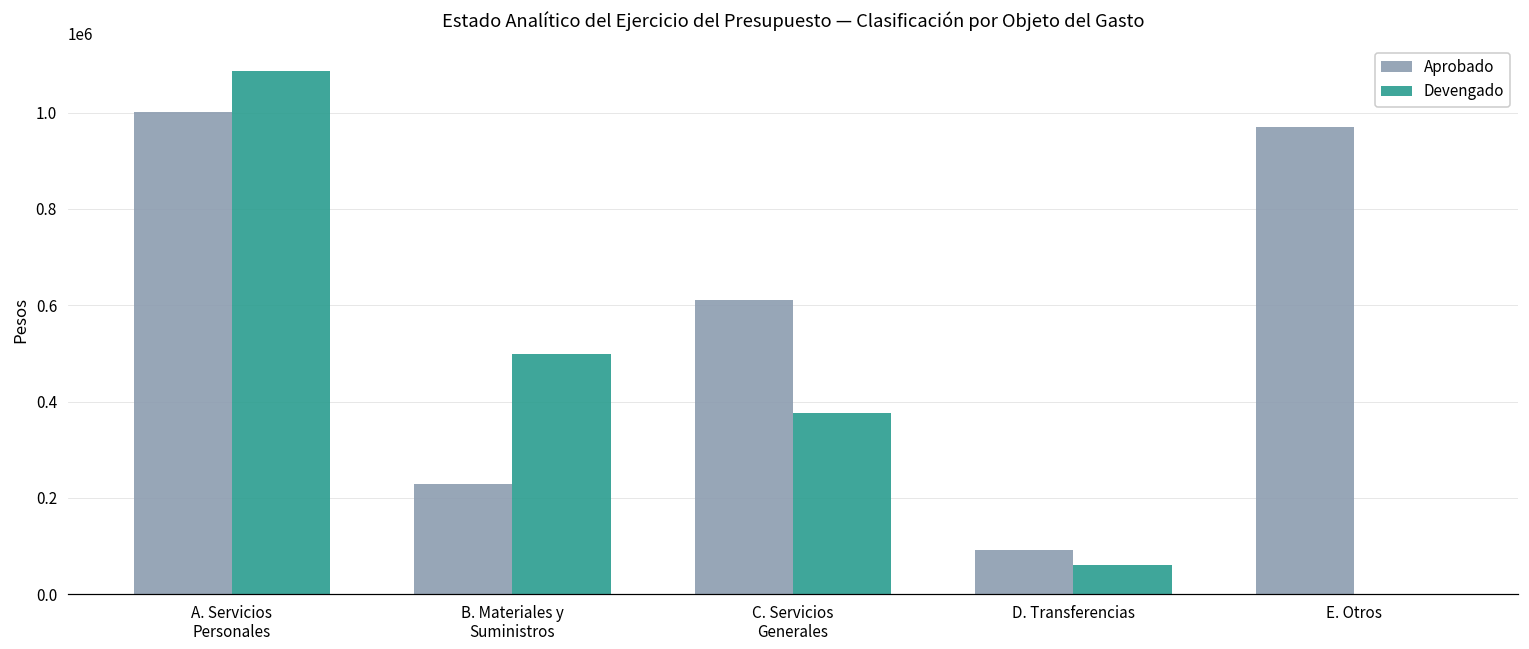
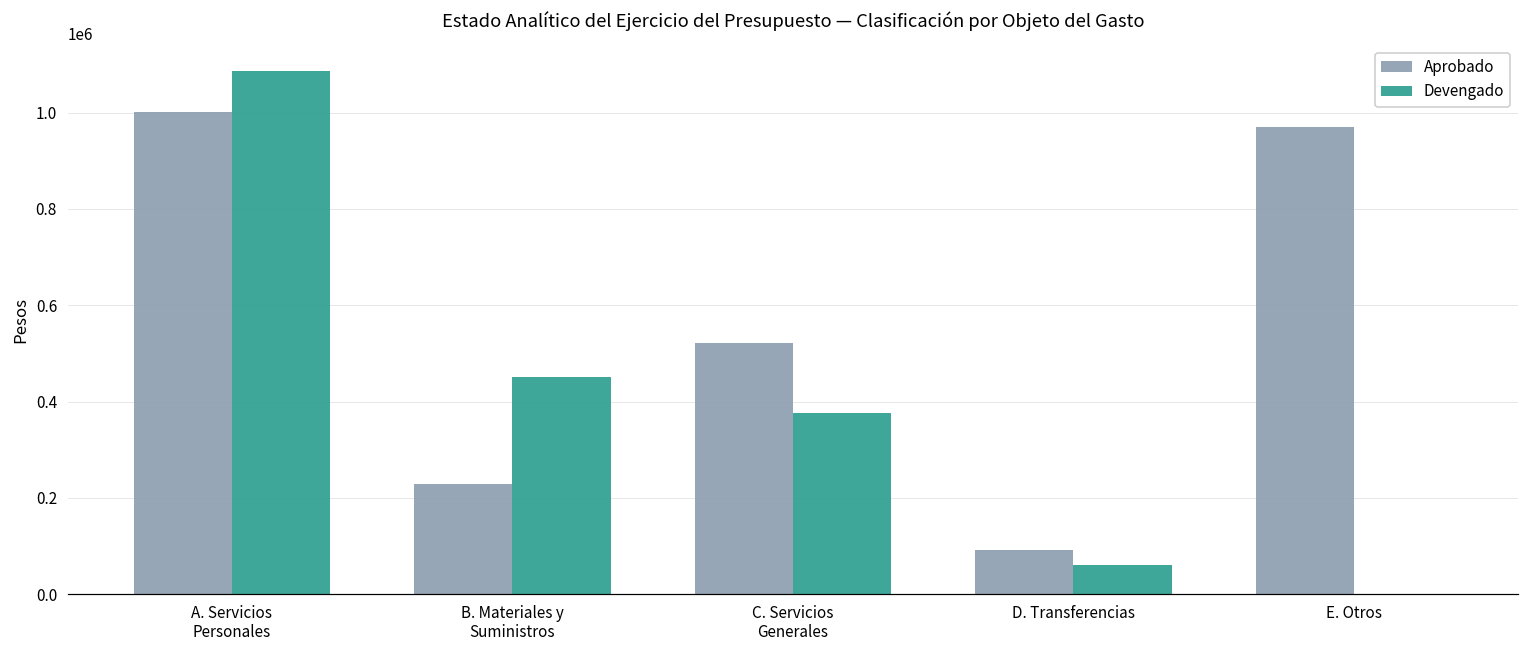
Devengado, B. Materiales y Suministros: 500000 -> 450000
Aprobado, C. Servicios Generales: 610000 -> 520000
